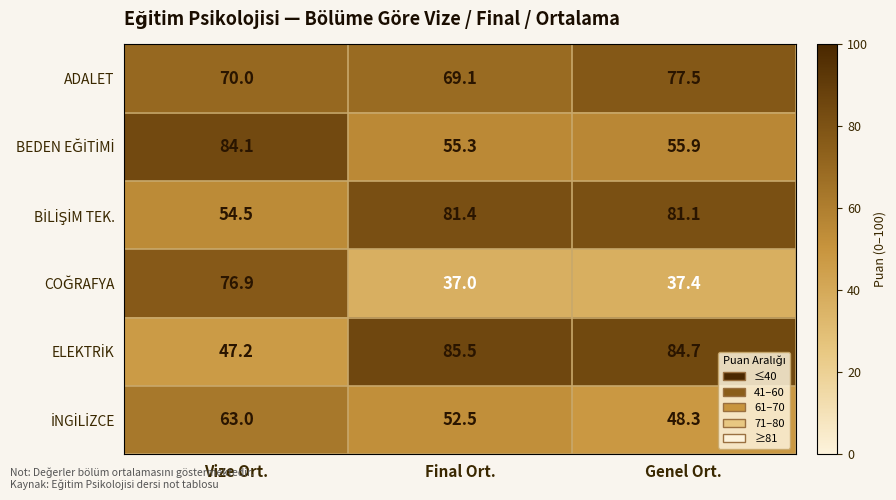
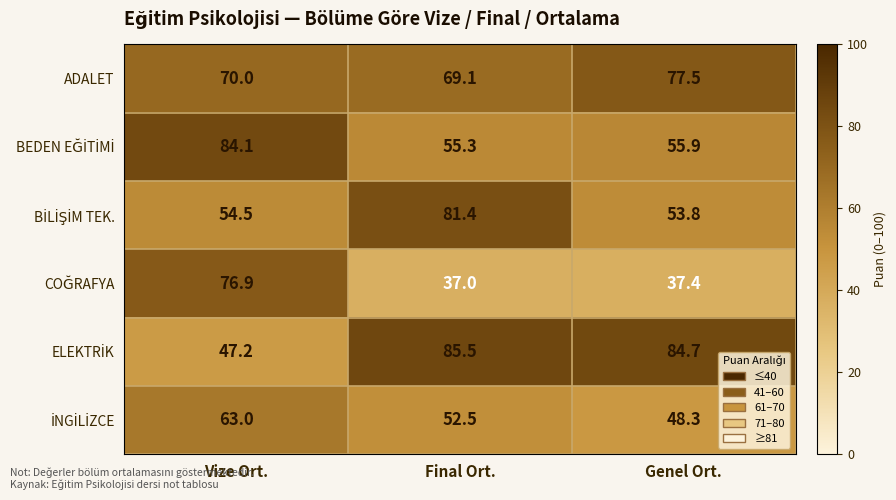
BİLİŞİM TEK., Genel Ort.: 81.1 -> 53.8
